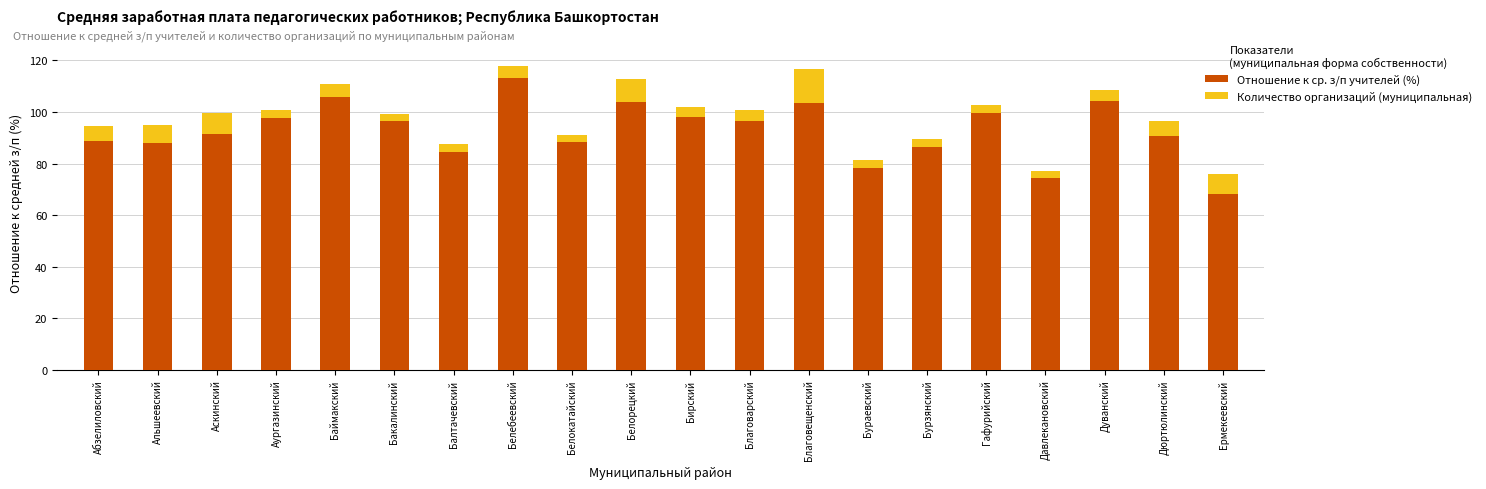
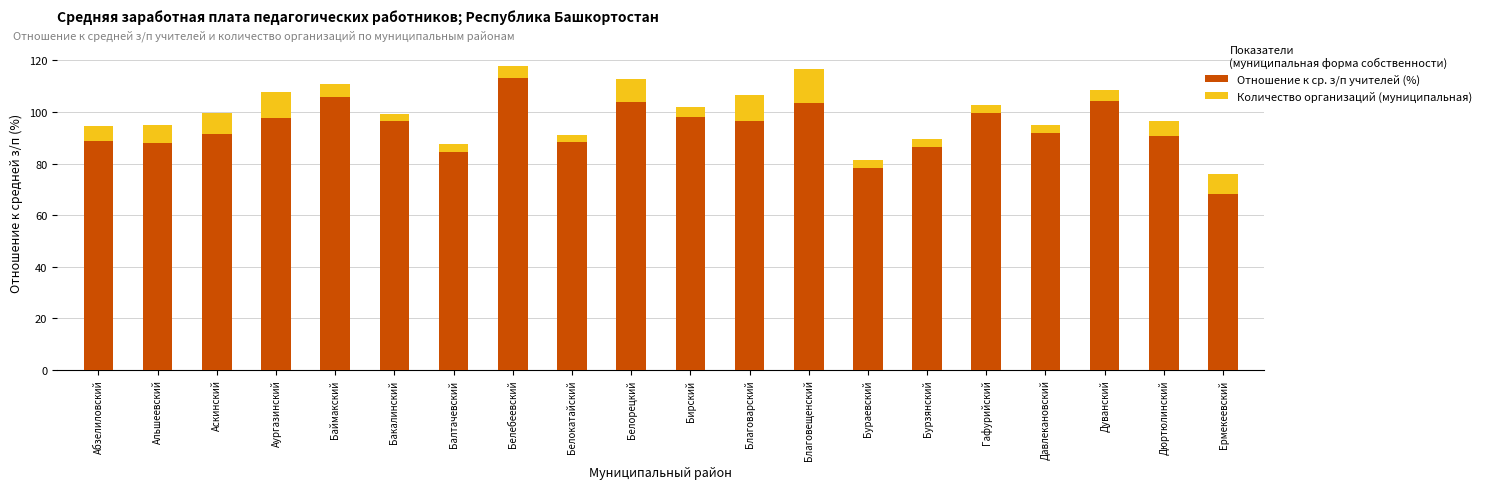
Количество организаций (муниципальная), Аургазинский: 3 -> 10
Количество организаций (муниципальная), Благоварский: 4 -> 10
Отношение к ср. з/п учителей (%), Давлекановский: 74 -> 92
